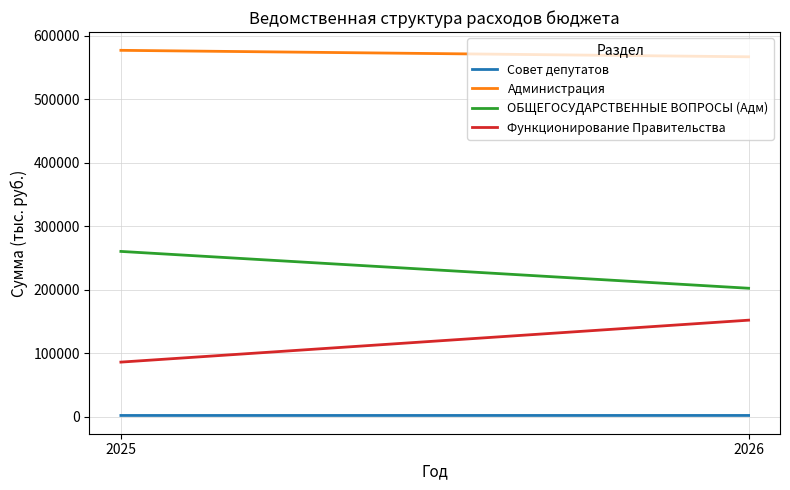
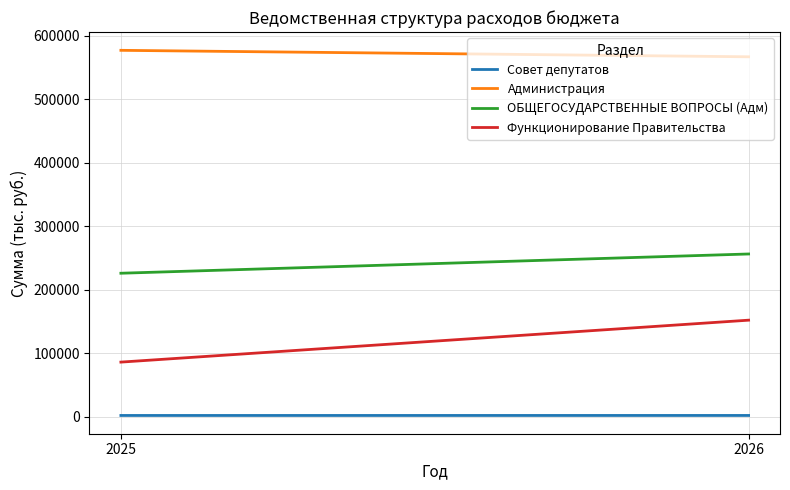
ОБЩЕГОСУДАРСТВЕННЫЕ ВОПРОСЫ (Адм), 2025: 260000 -> 230000
ОБЩЕГОСУДАРСТВЕННЫЕ ВОПРОСЫ (Адм), 2026: 200000 -> 260000
